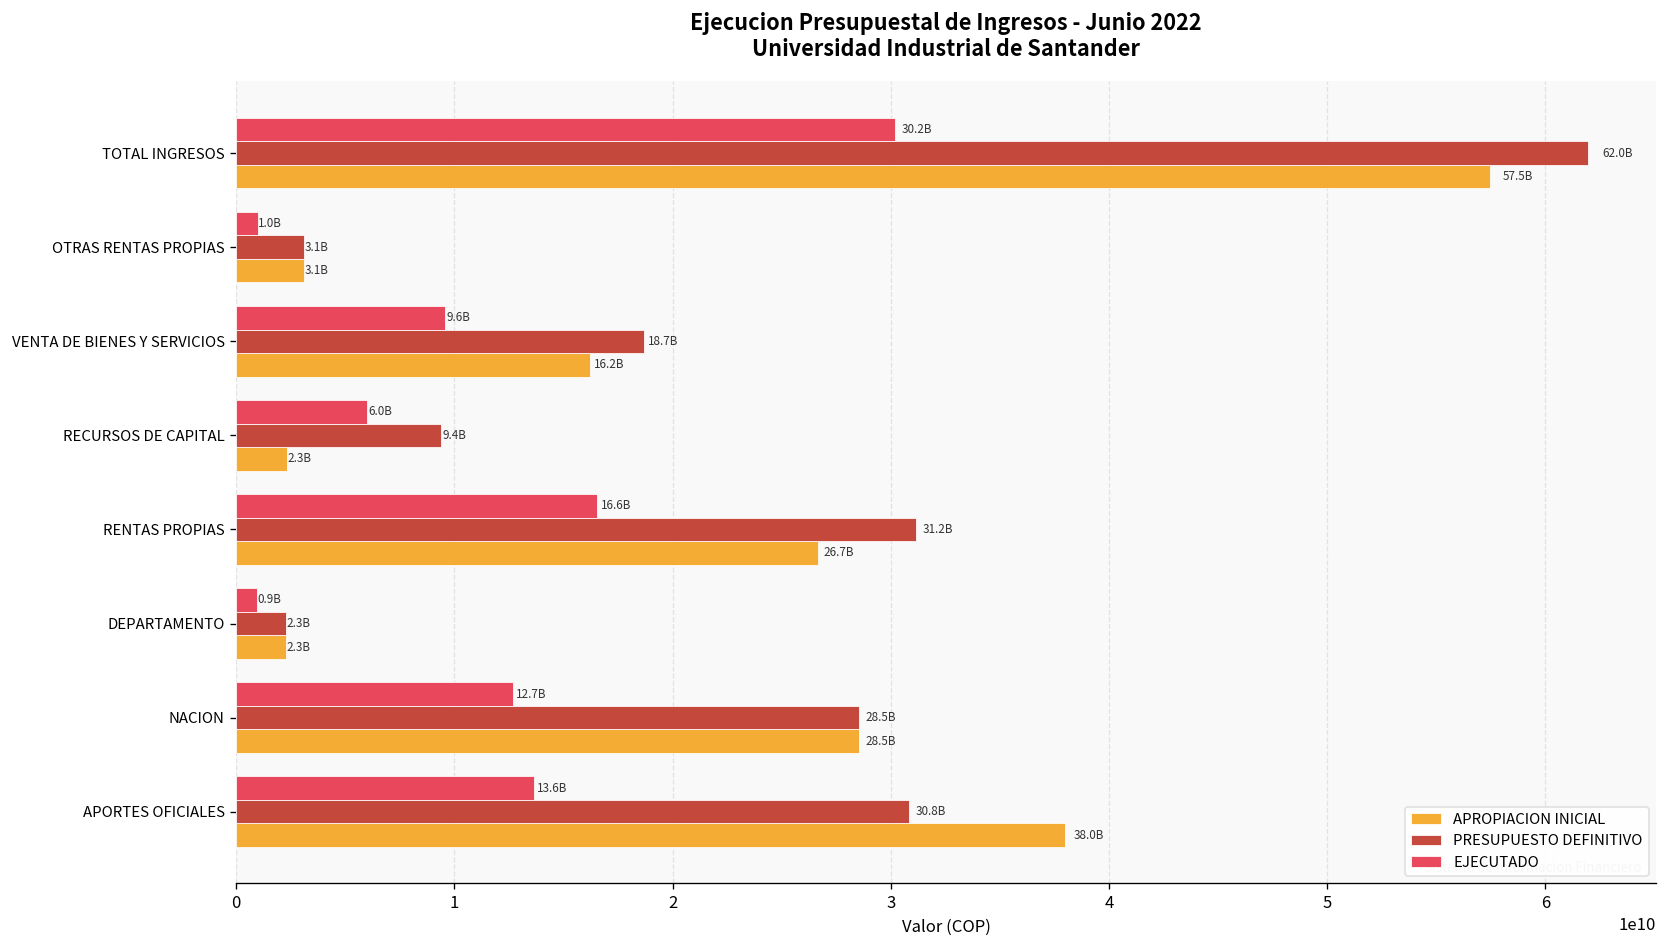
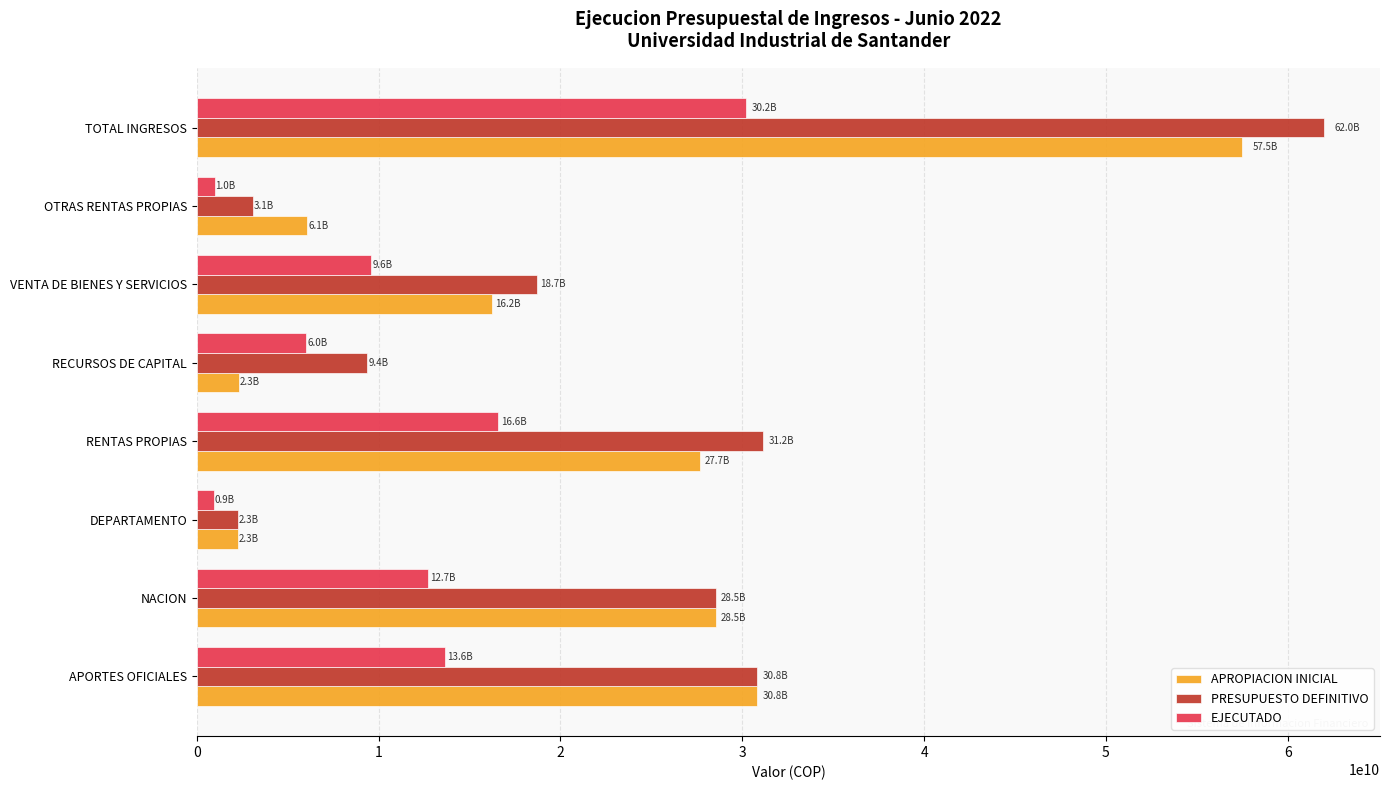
APROPIACION INICIAL, OTRAS RENTAS PROPIAS: 3.1B -> 6.1B
APROPIACION INICIAL, RENTAS PROPIAS: 26.7B -> 27.7B
APROPIACION INICIAL, APORTES OFICIALES: 38.0B -> 30.8B
